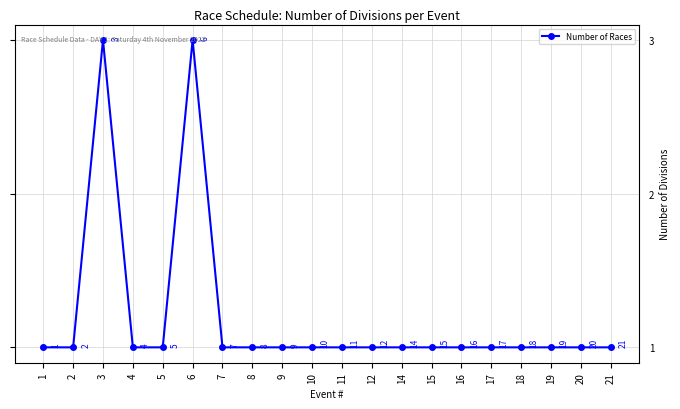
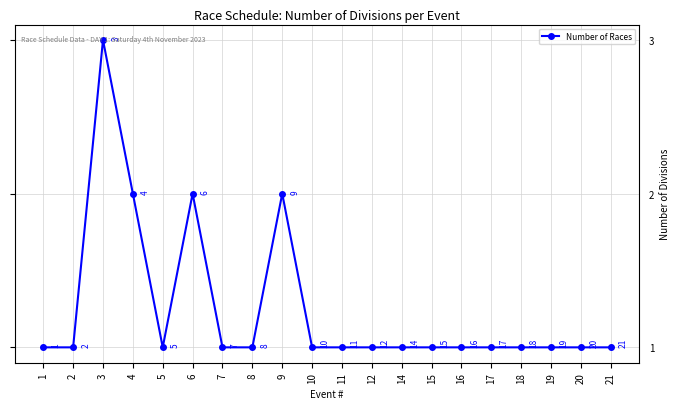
4: 1 -> 2
6: 3 -> 2
9: 1 -> 2
